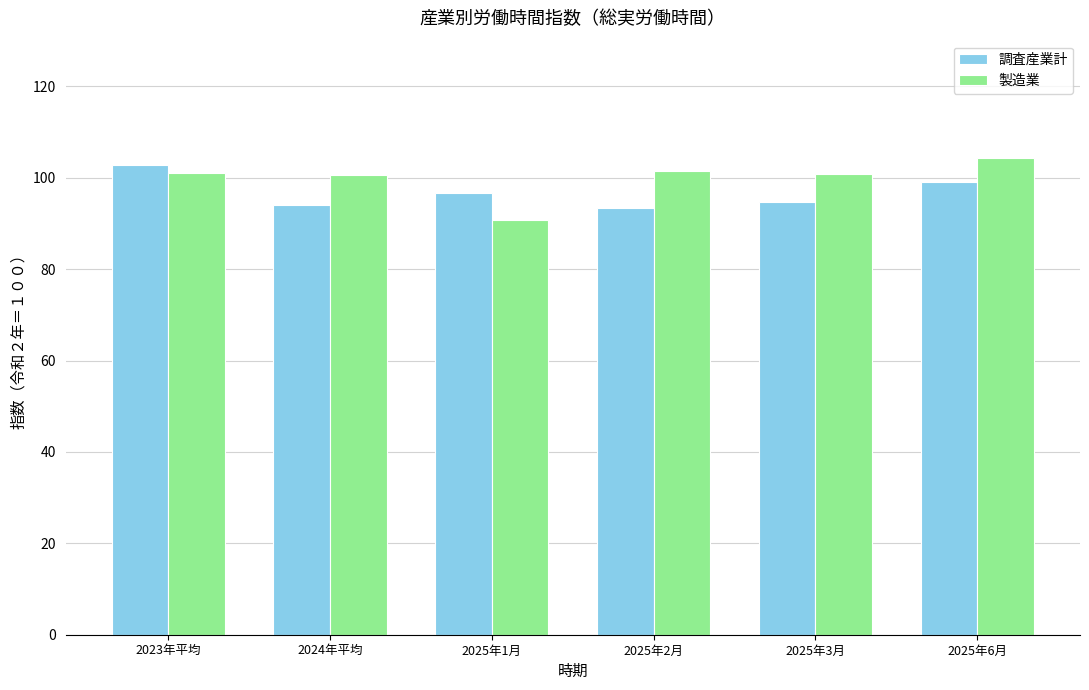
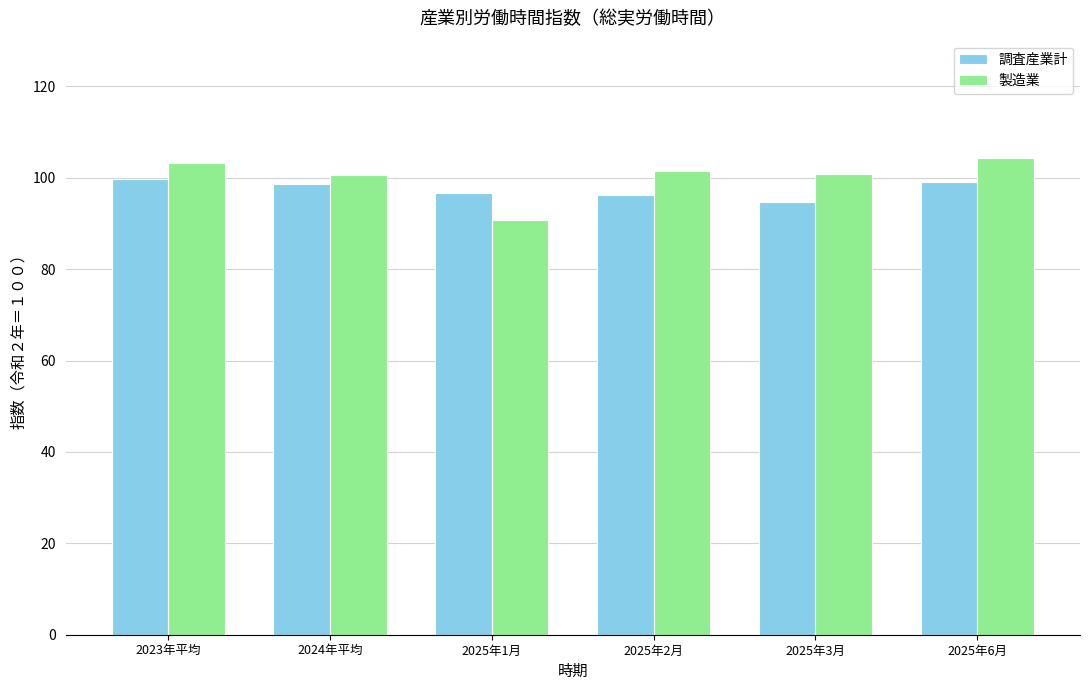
調査産業計, 2023年平均: 103 -> 100
製造業, 2023年平均: 101 -> 103
調査産業計, 2024年平均: 94 -> 99
調査産業計, 2025年2月: 93 -> 96
